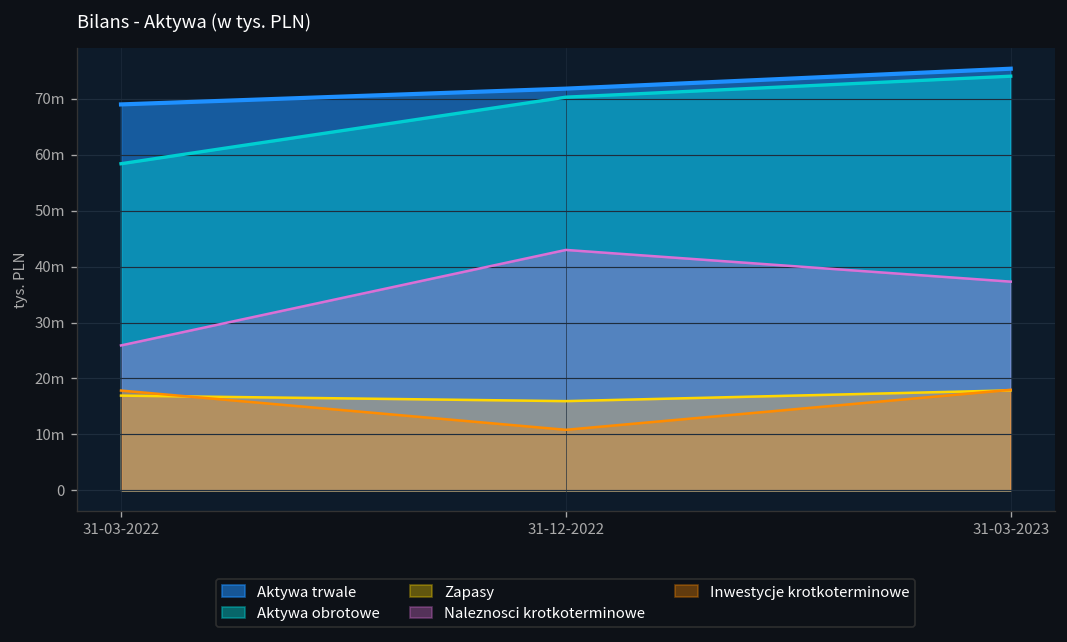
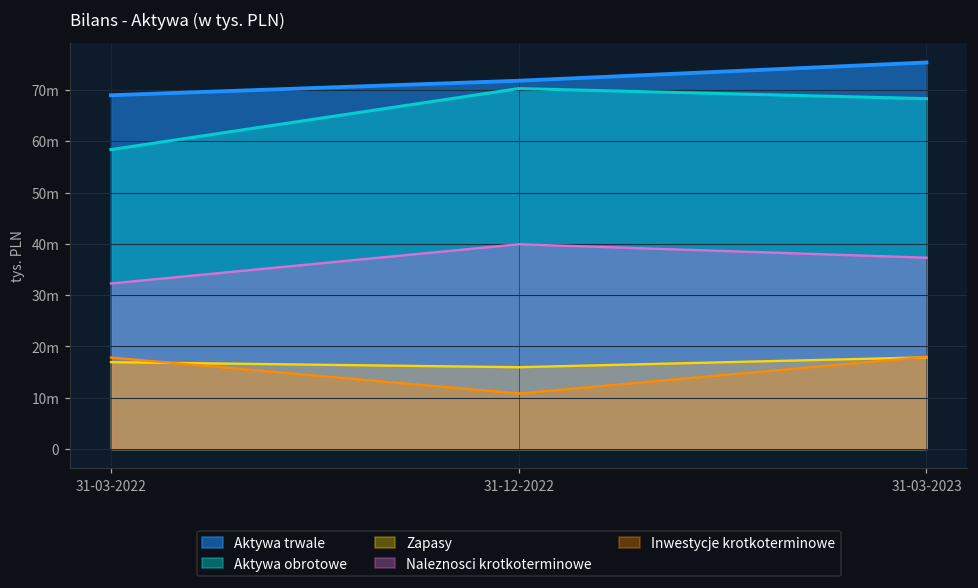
Naleznosci krotkoterminowe, 31-03-2022: 26m -> 32m
Naleznosci krotkoterminowe, 31-12-2022: 43m -> 40m
Aktywa obrotowe, 31-03-2023: 74m -> 68m
